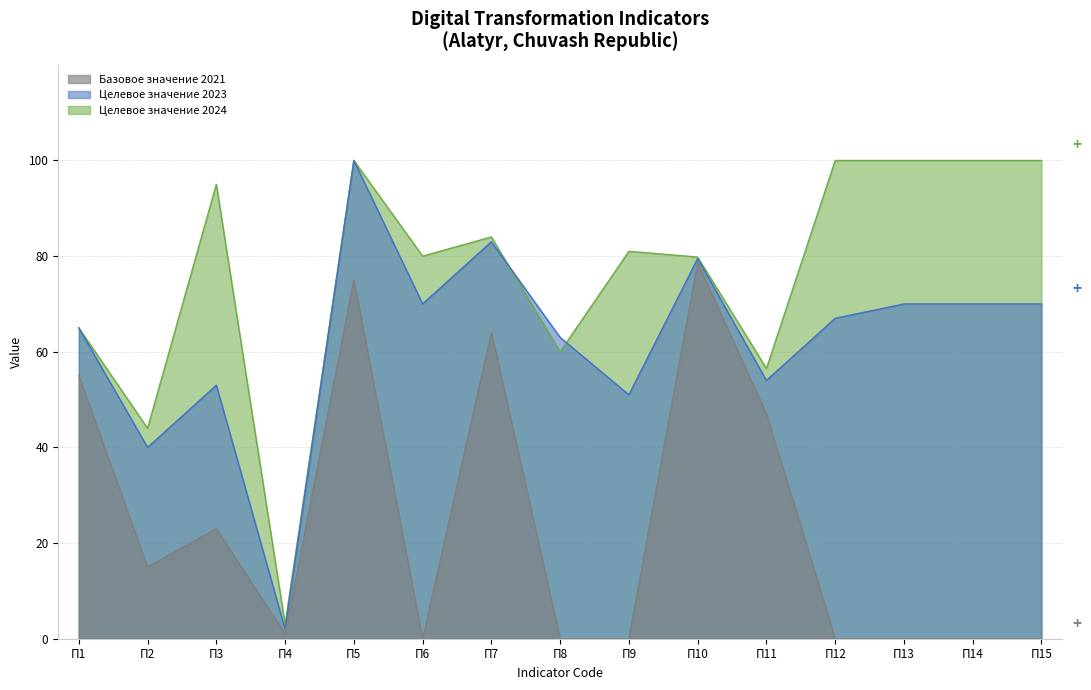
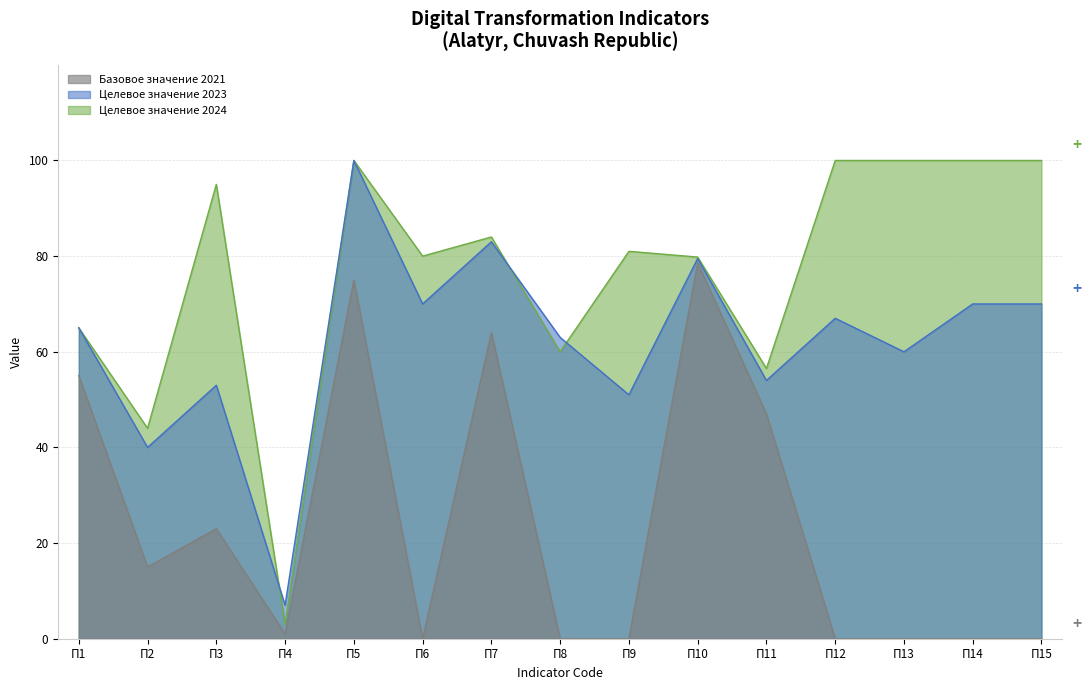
Целевое значение 2023, П4: 2 -> 7
Целевое значение 2023, П13: 70 -> 60
